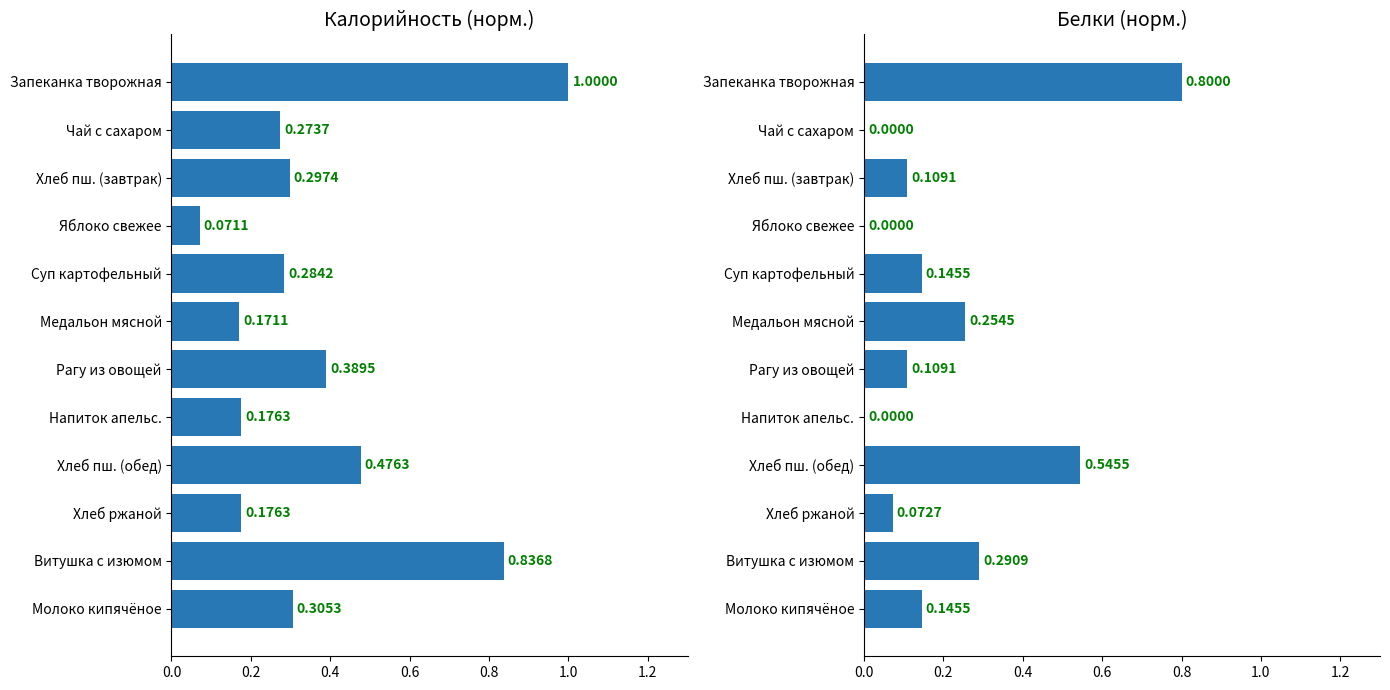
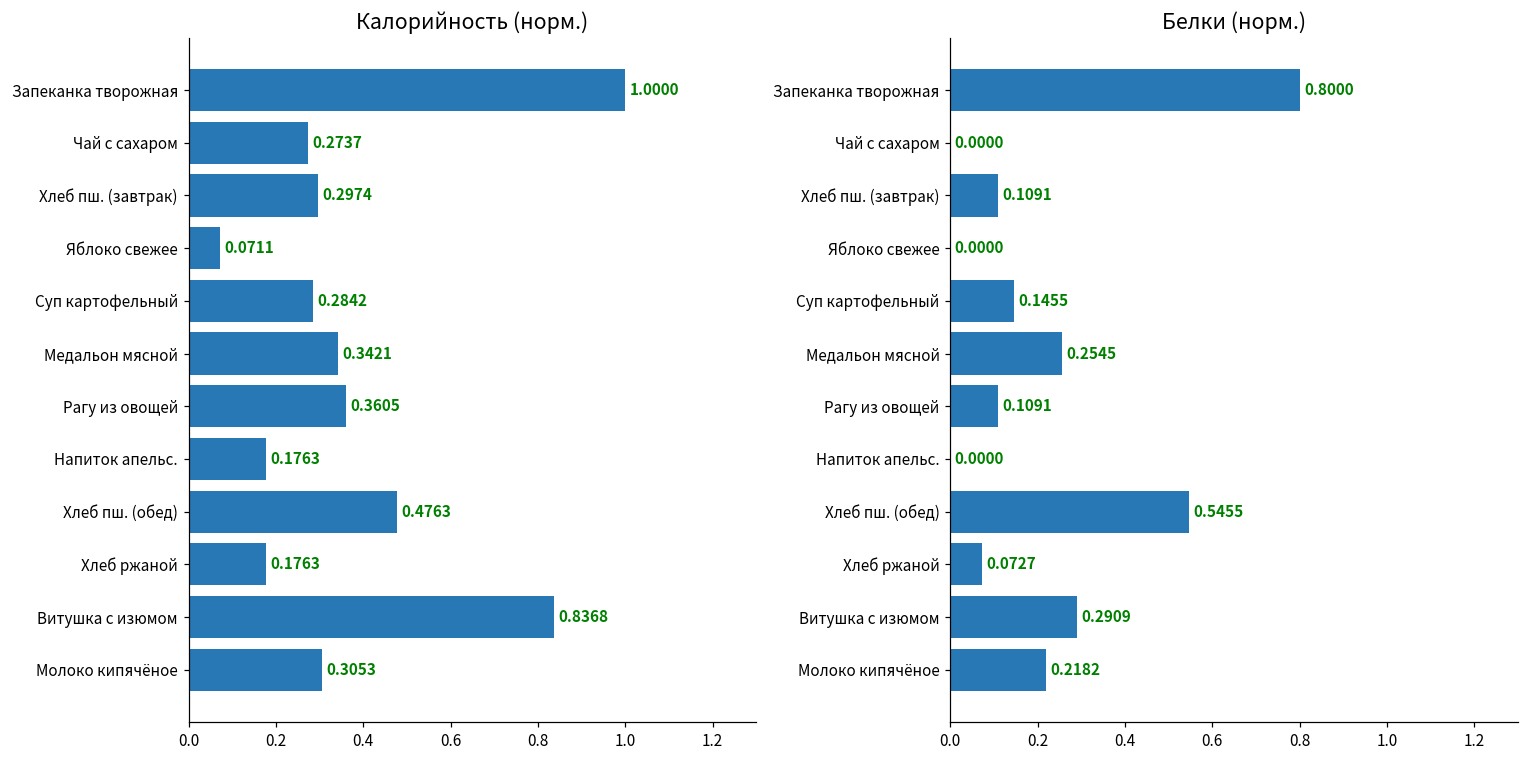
Калорийность (норм.), Медальон мясной: 0.1711 -> 0.3421
Калорийность (норм.), Рагу из овощей: 0.3895 -> 0.3605
Белки (норм.), Молоко кипячёное: 0.1455 -> 0.2182
